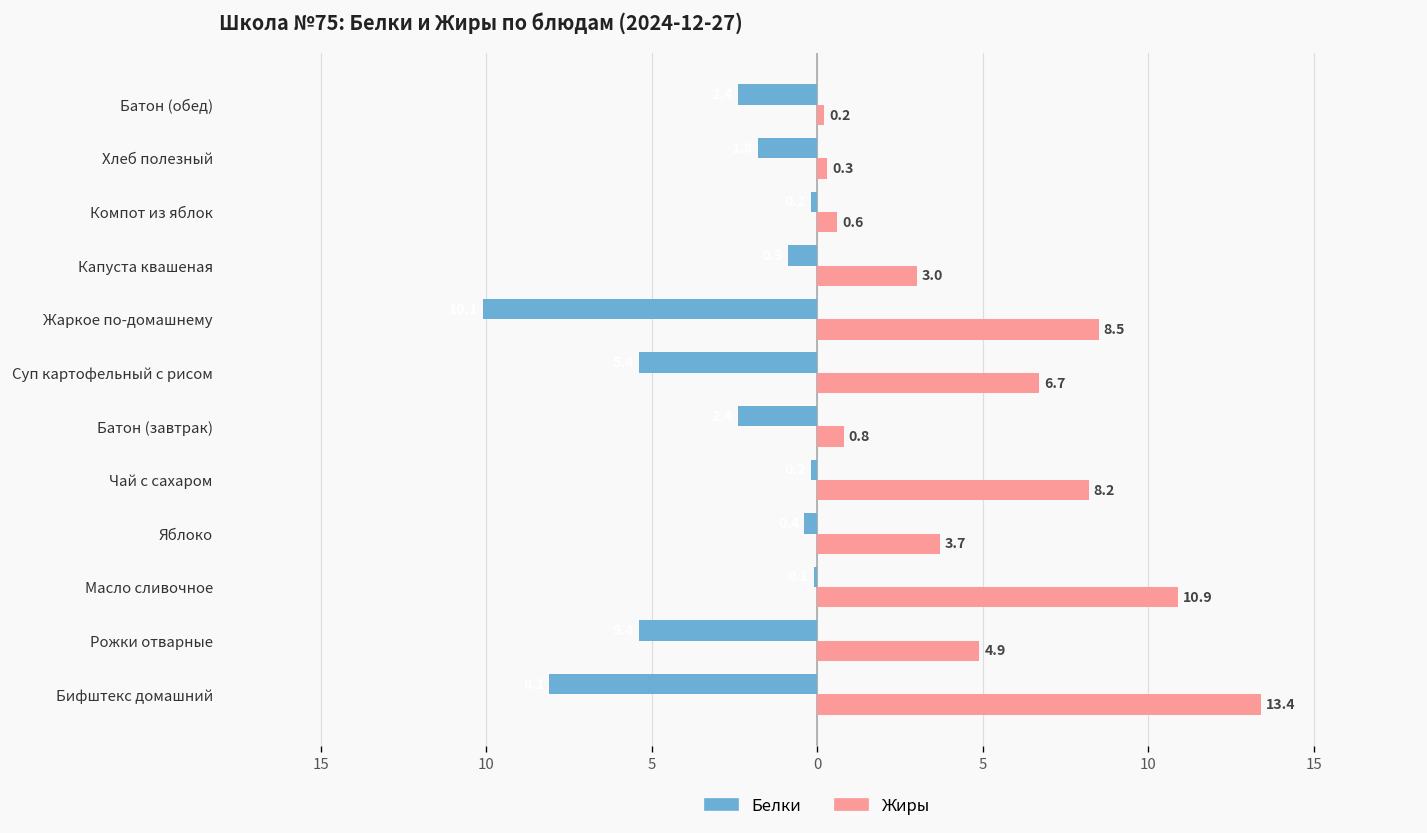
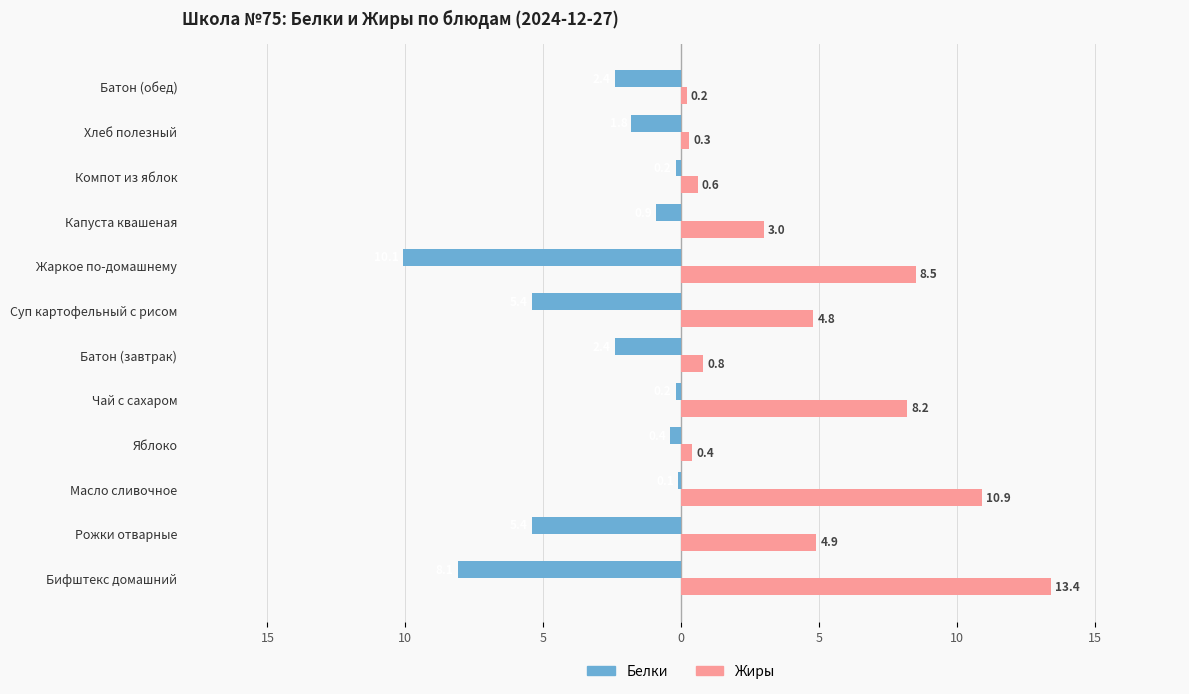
Жиры, Суп картофельный с рисом: 6.7 -> 4.8
Жиры, Яблоко: 3.7 -> 0.4
